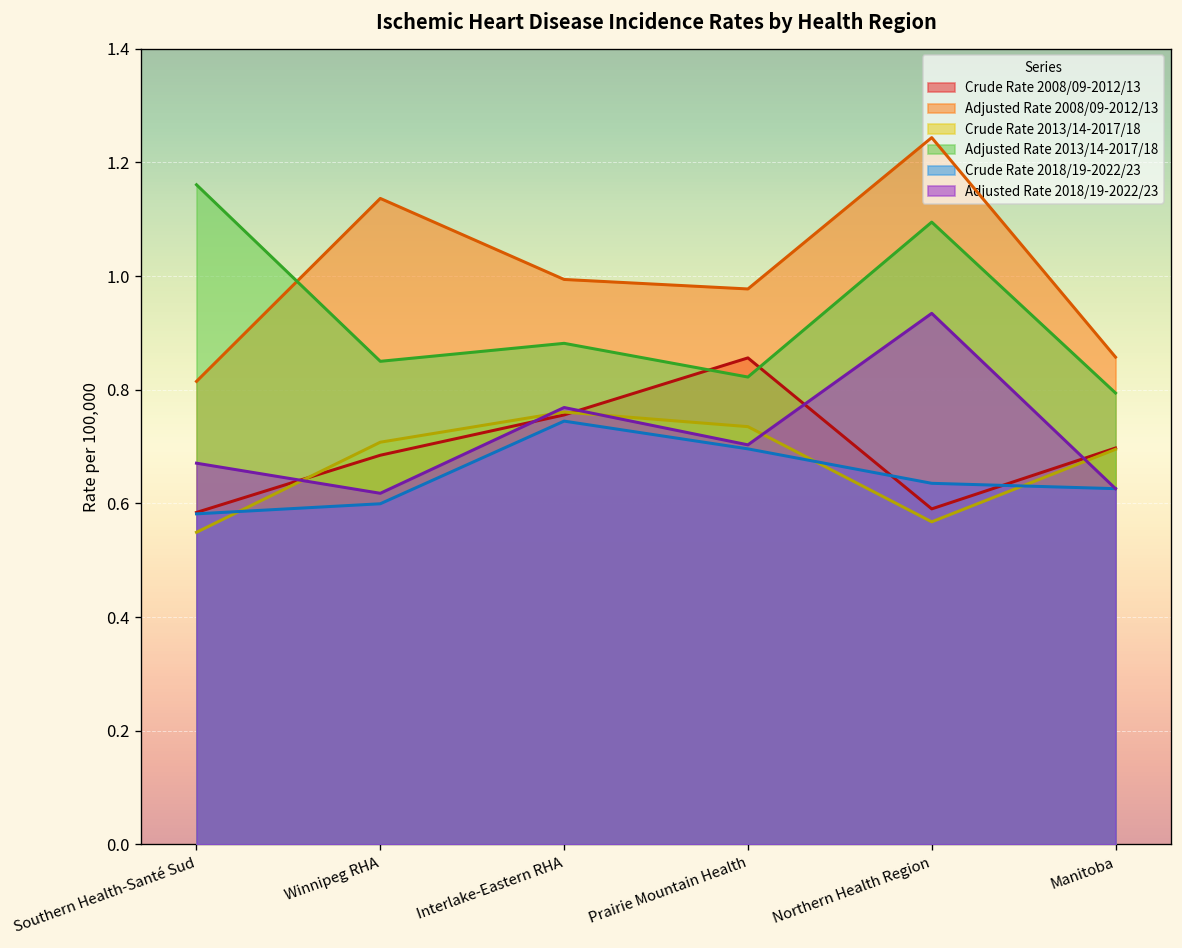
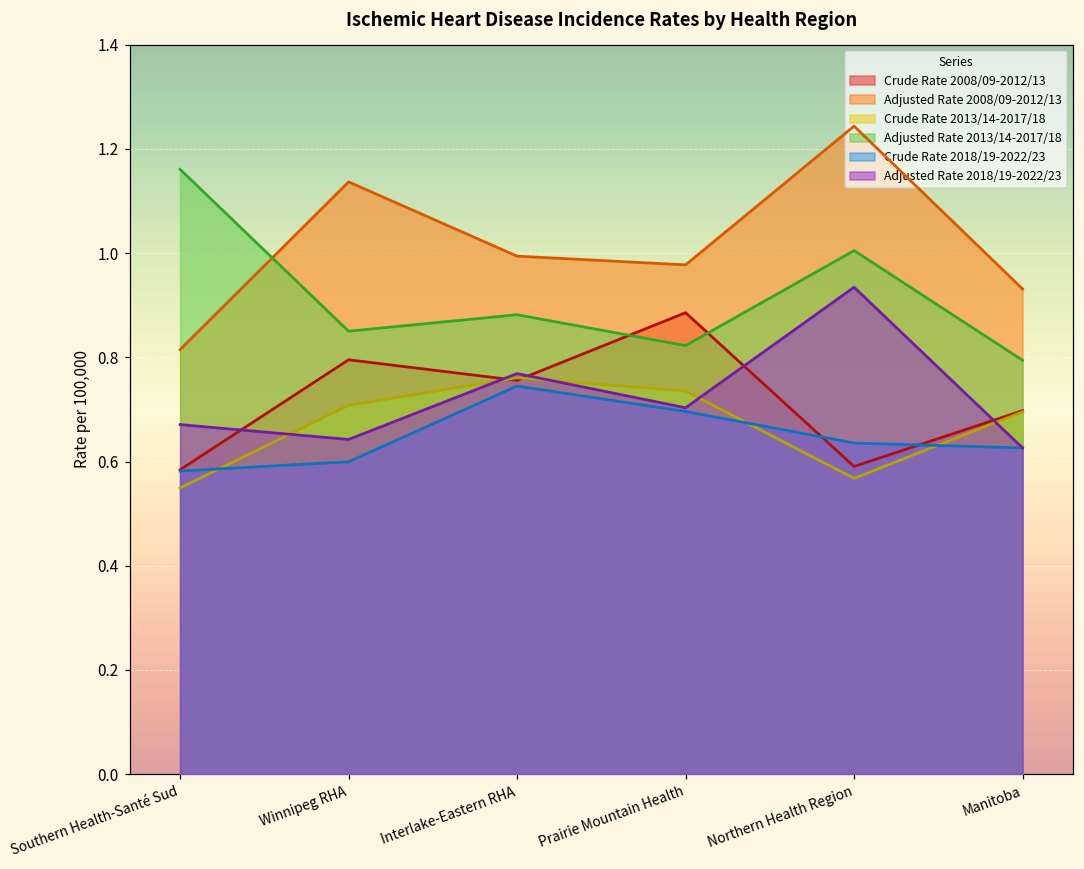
Crude Rate 2008/09-2012/13, Winnipeg RHA: 0.68 -> 0.80
Adjusted Rate 2018/19-2022/23, Winnipeg RHA: 0.62 -> 0.64
Crude Rate 2008/09-2012/13, Prairie Mountain Health: 0.86 -> 0.89
Adjusted Rate 2013/14-2017/18, Northern Health Region: 1.10 -> 1.00
Adjusted Rate 2008/09-2012/13, Manitoba: 0.86 -> 0.93
